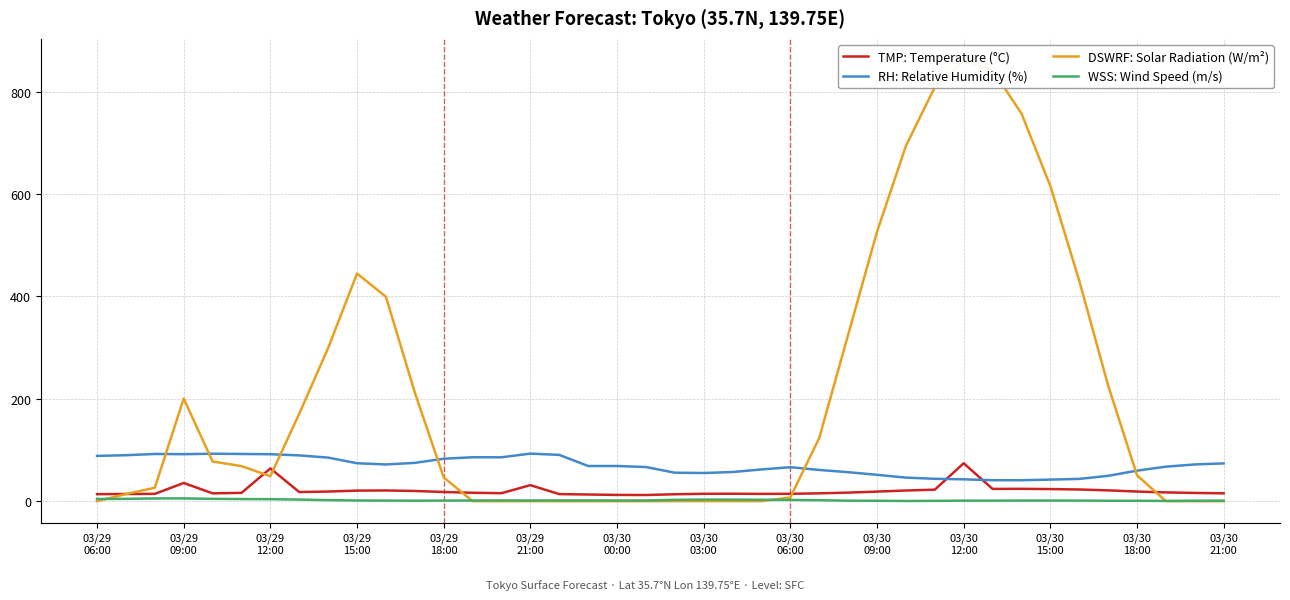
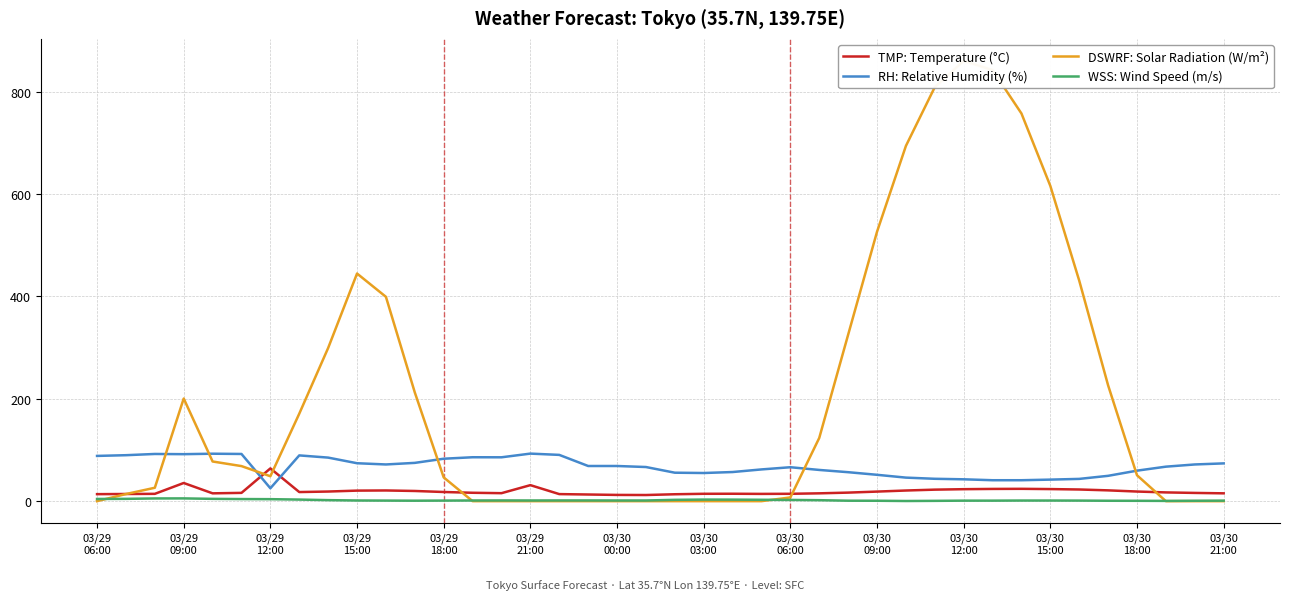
RH: Relative Humidity (%), 03/29 12:00: 90 -> 30
TMP: Temperature (°C), 03/30 12:00: 70 -> 20
